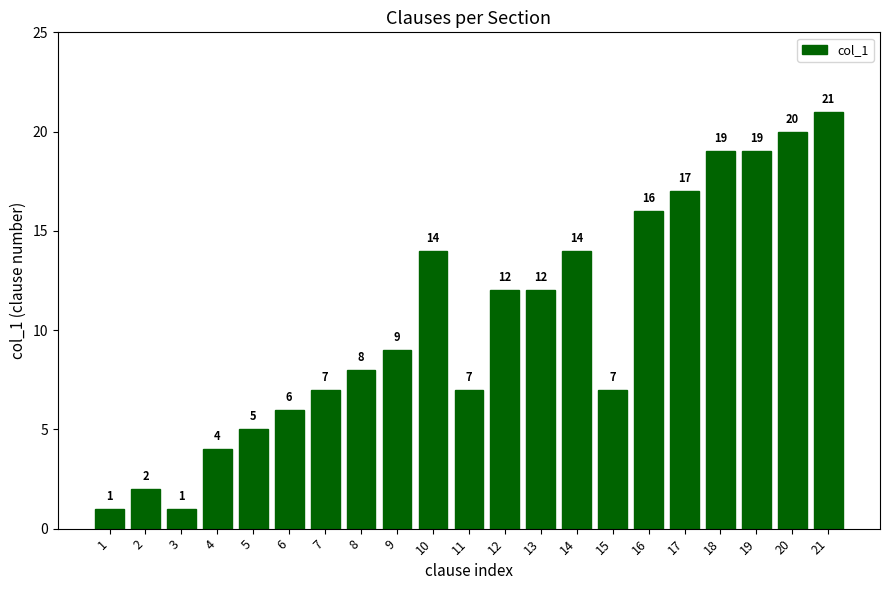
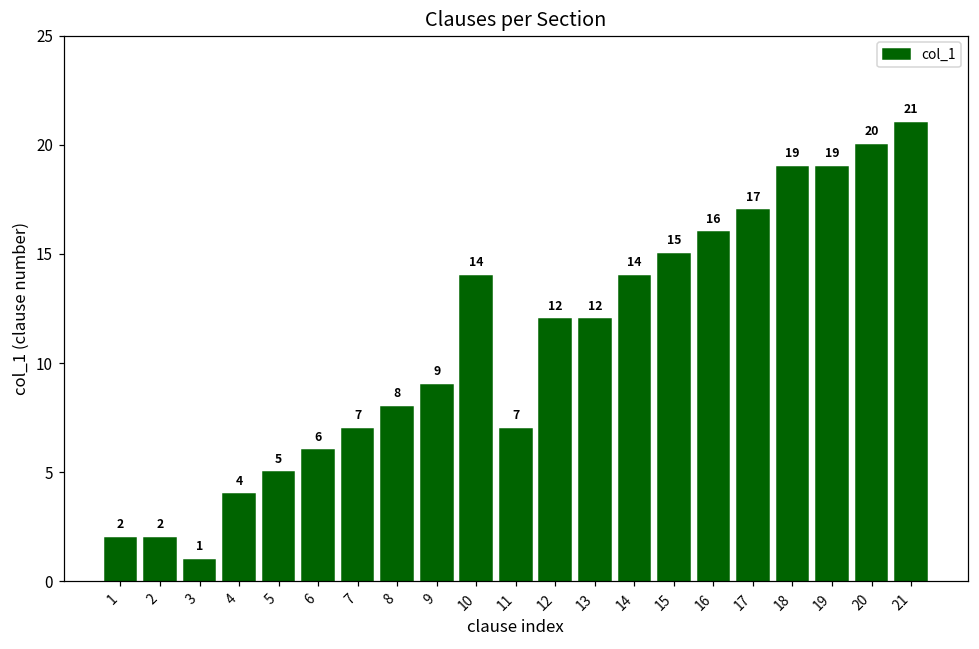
1: 1 -> 2
15: 7 -> 15
